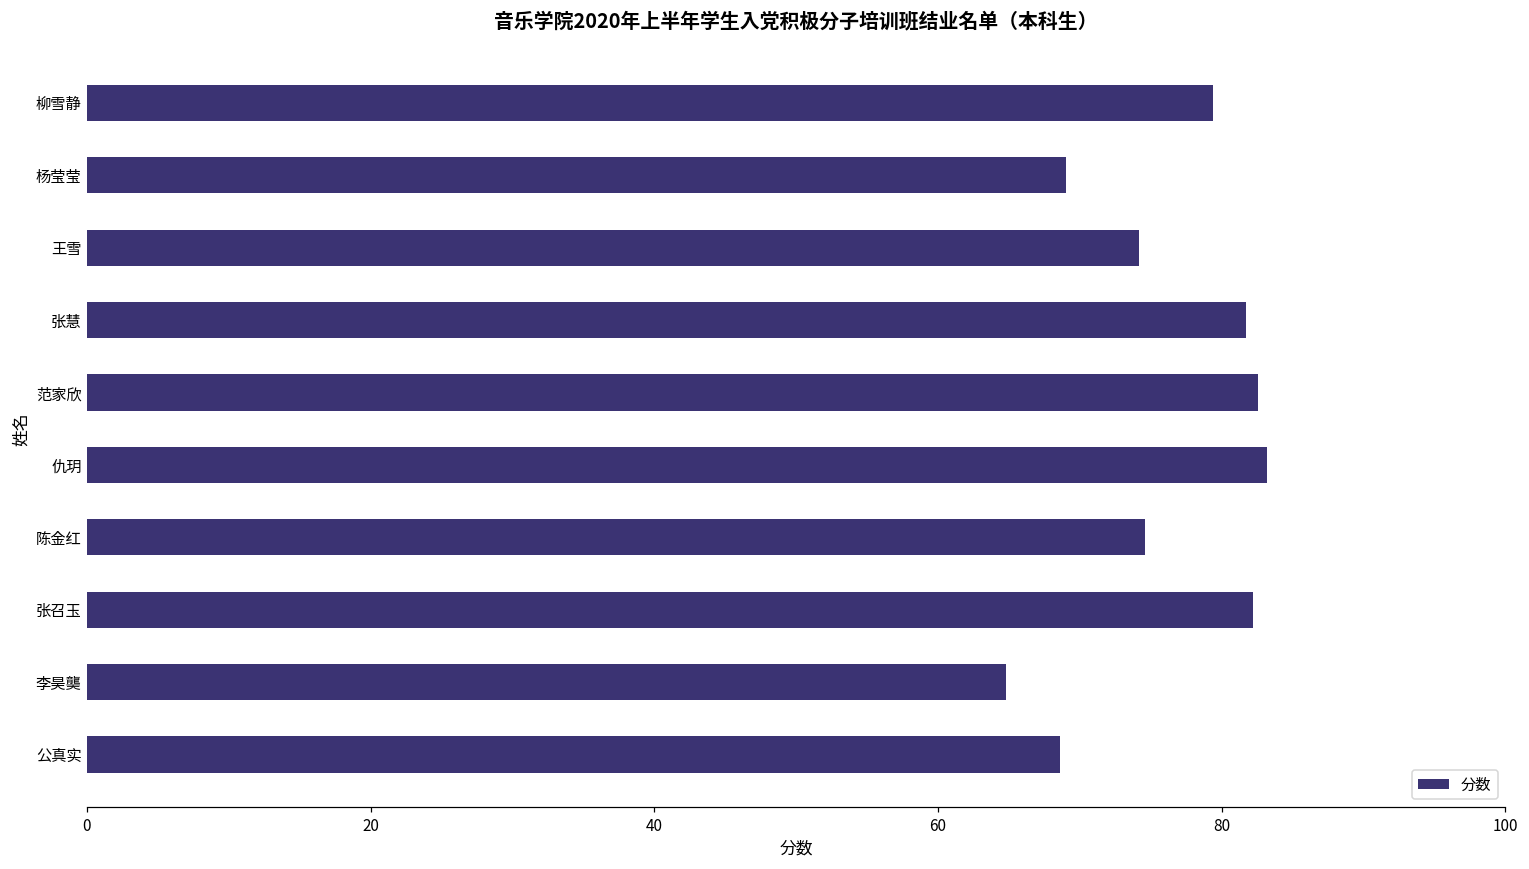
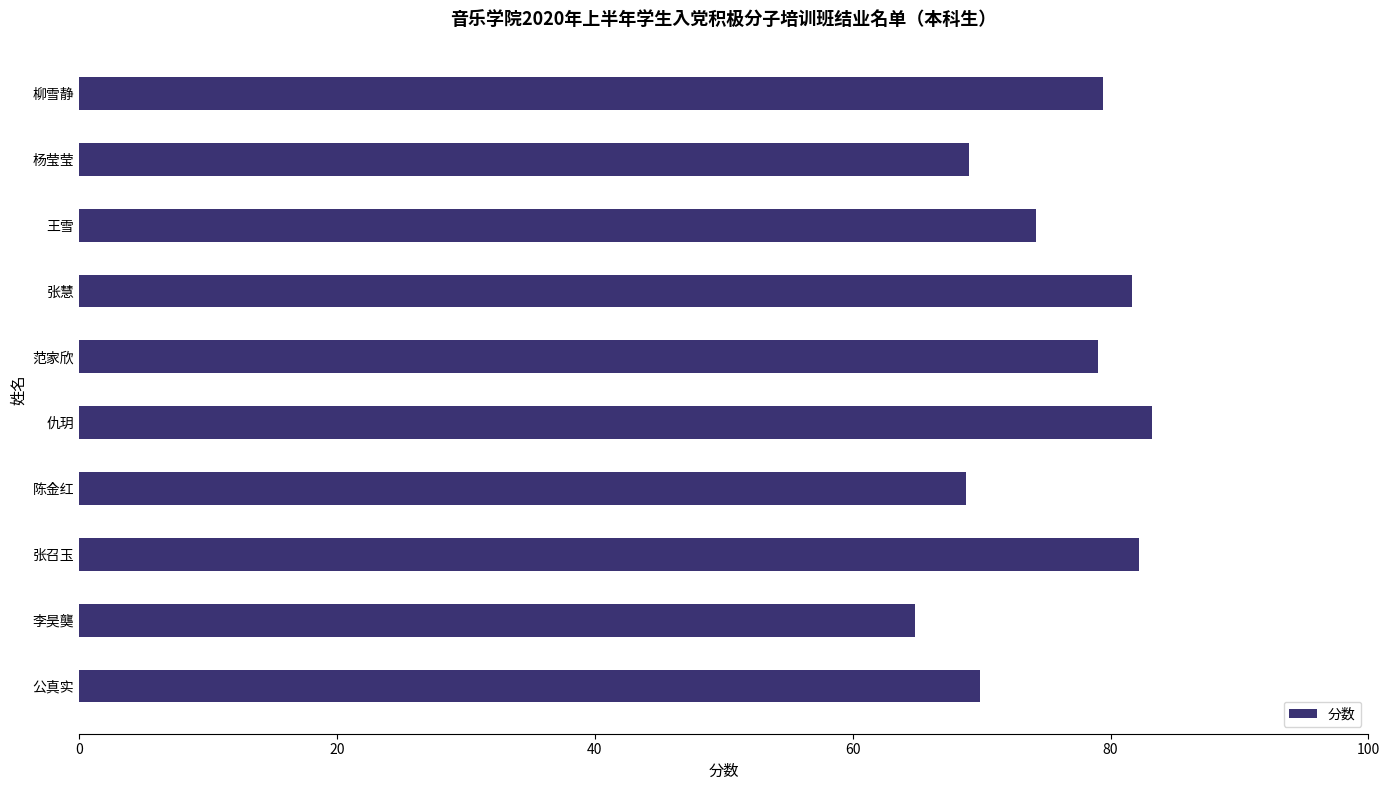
范家欣: 82.6 -> 79.0
陈金红: 74.6 -> 68.8
公真实: 68.6 -> 69.9
